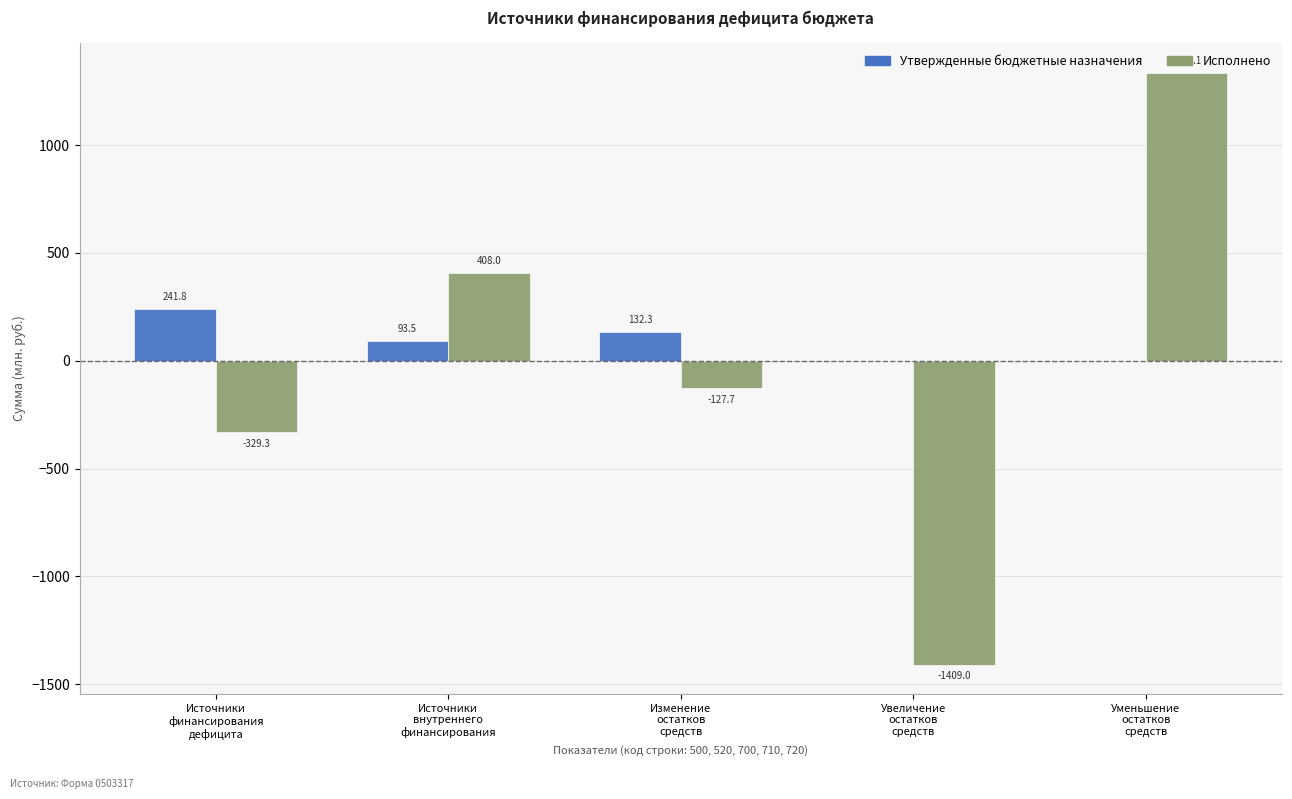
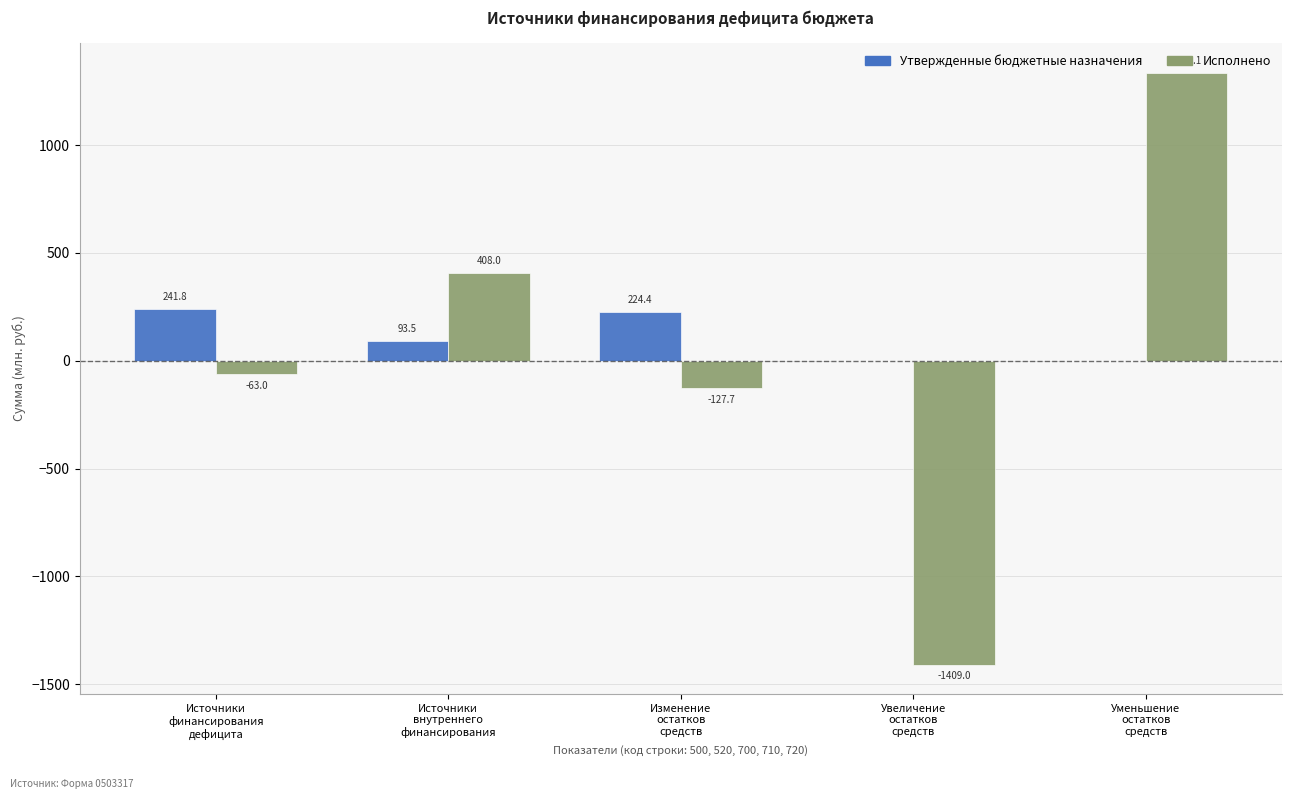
Исполнено, Источники финансирования дефицита: -329.3 -> -63.0
Утвержденные бюджетные назначения, Изменение остатков средств: 132.3 -> 224.4
